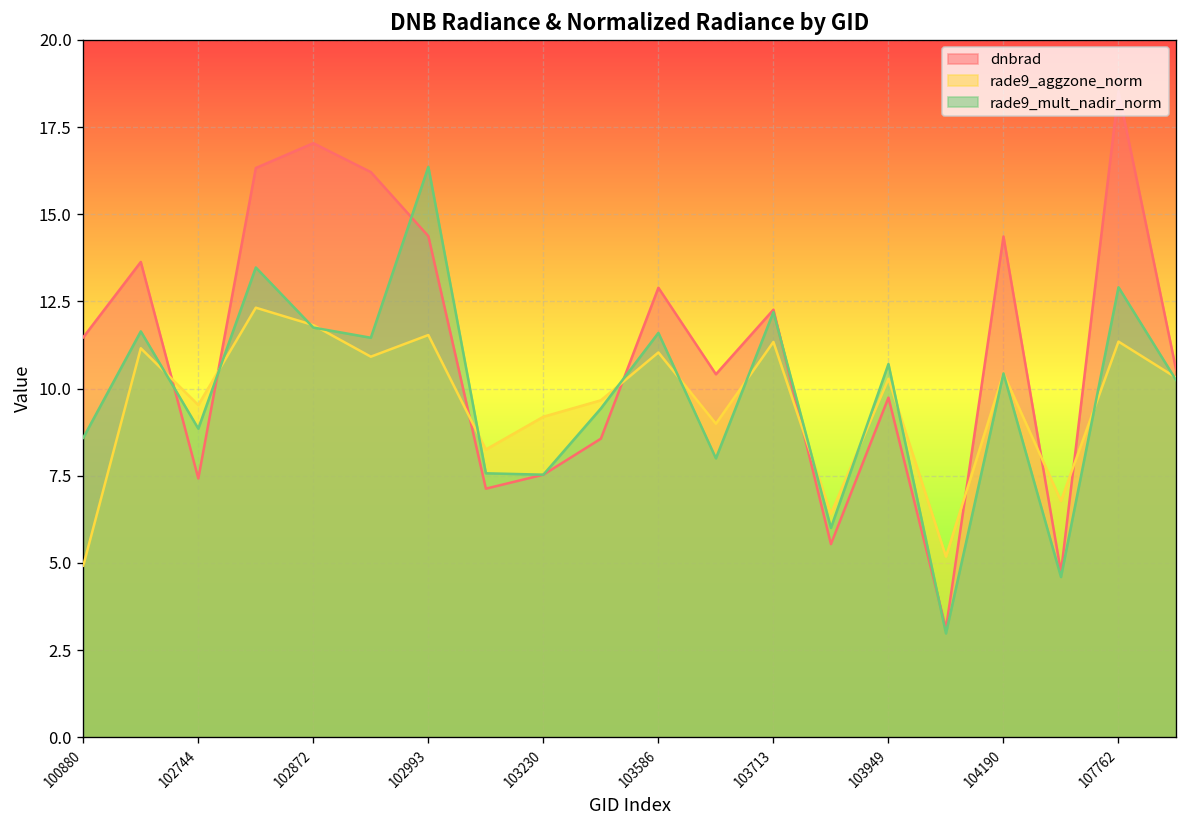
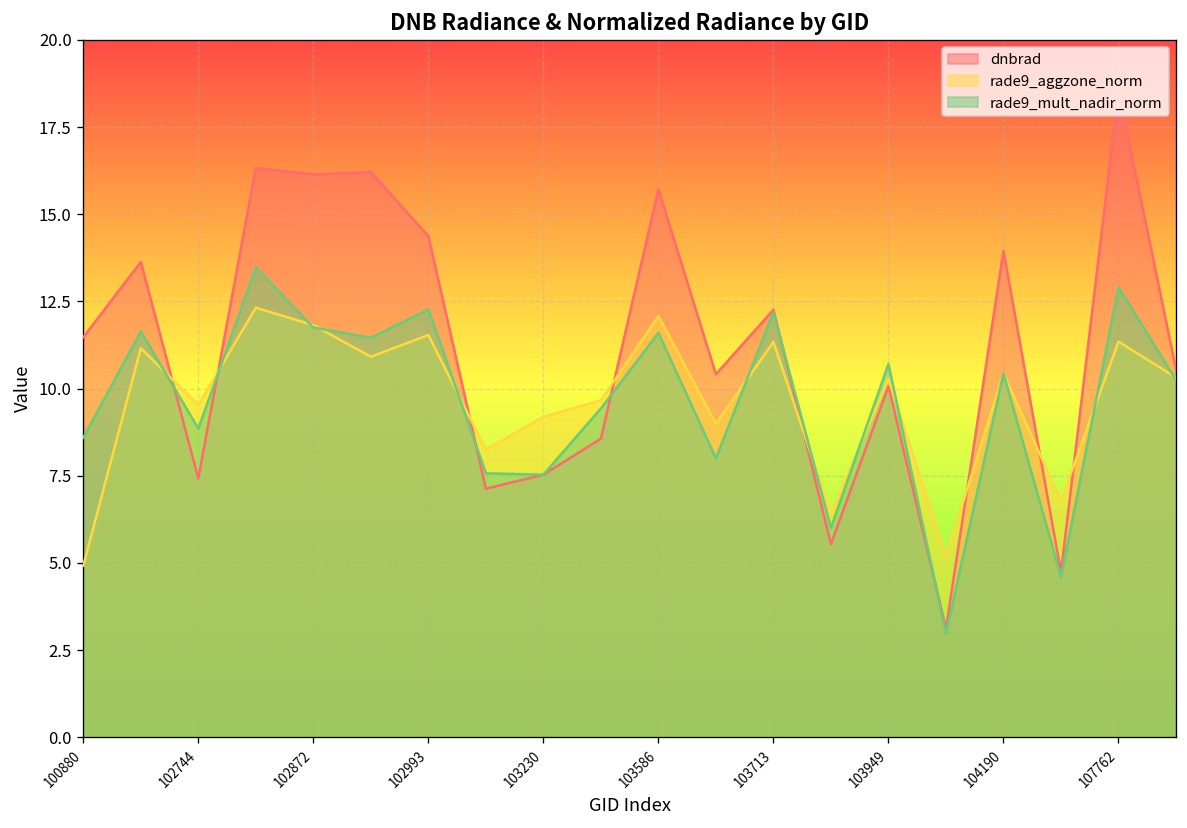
dnbrad, 102872: 17.0 -> 16.1
rade9_mult_nadir_norm, 102993: 16.4 -> 12.3
dnbrad, 103586: 12.9 -> 15.7
rade9_aggzone_norm, 103586: 11.0 -> 12.1
dnbrad, 103949: 9.7 -> 10.1
dnbrad, 104190: 14.4 -> 14.0
